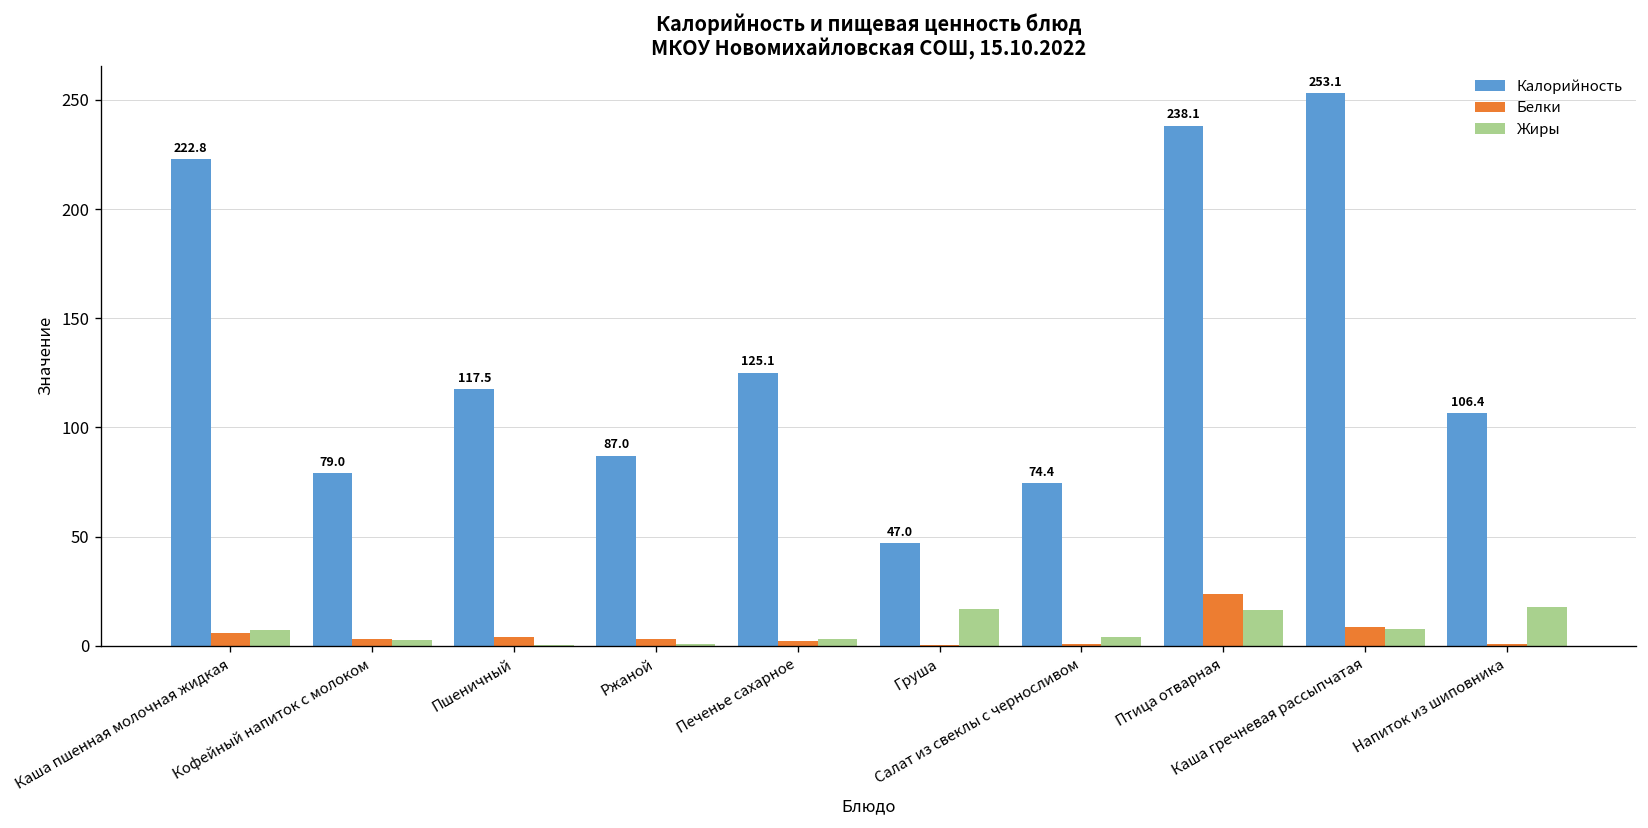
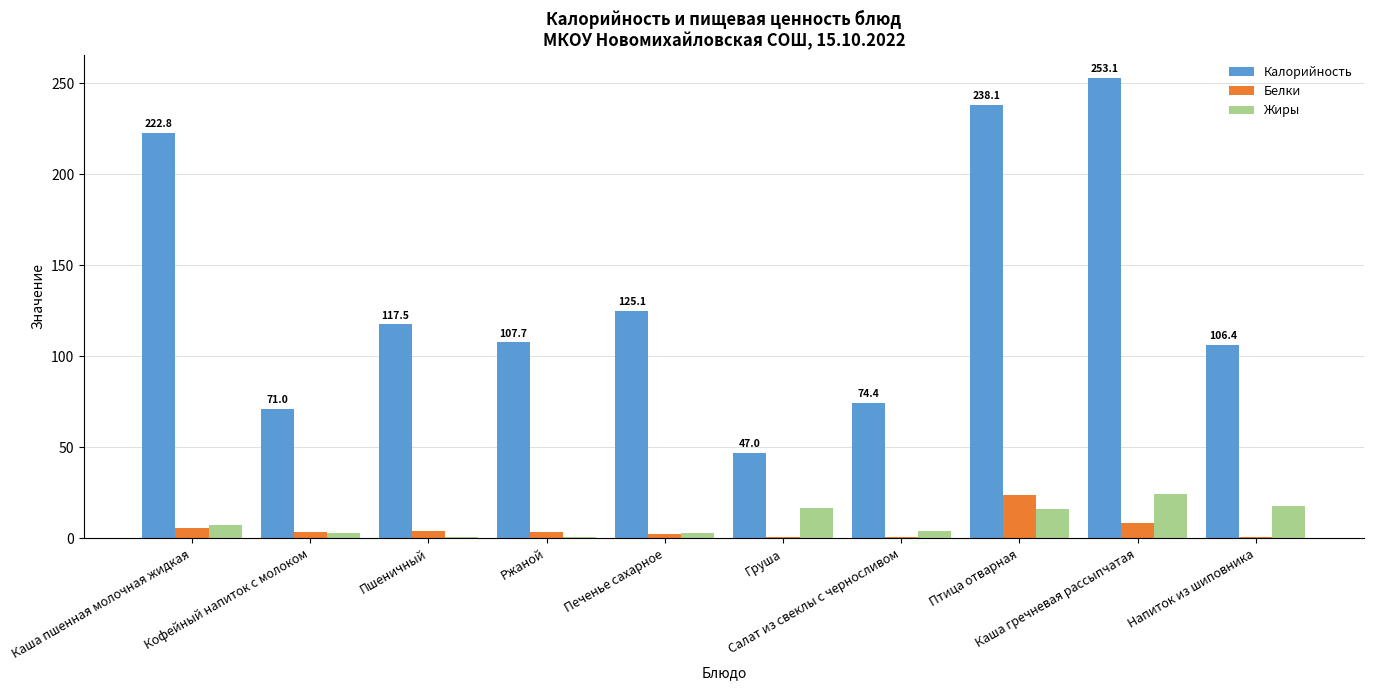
Калорийность, Кофейный напиток с молоком: 79.0 -> 71.0
Калорийность, Ржаной: 87.0 -> 107.7
Жиры, Каша гречневая рассыпчатая: 8 -> 24
